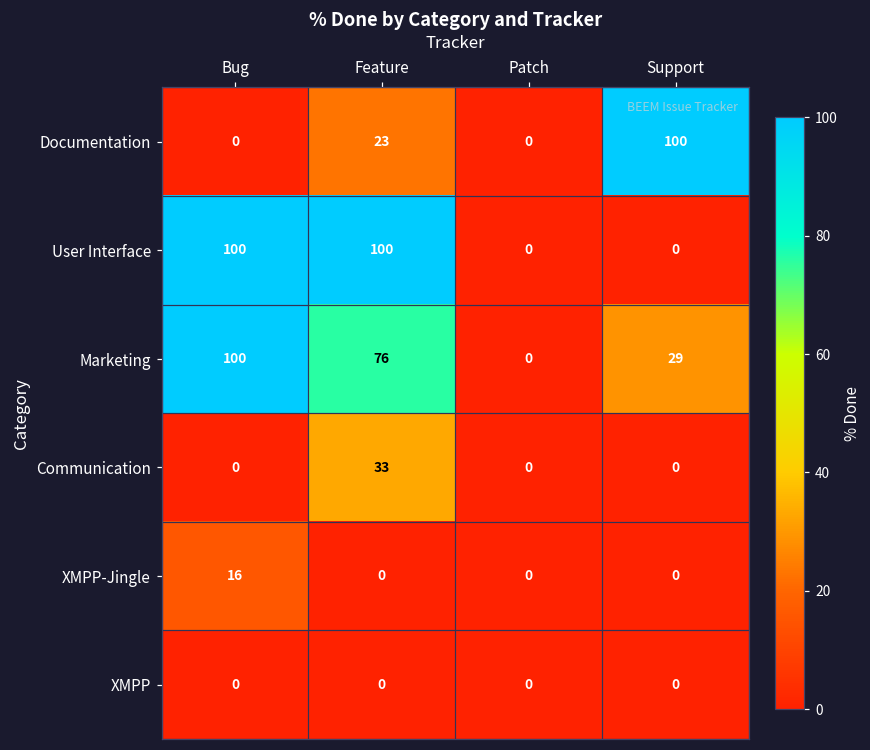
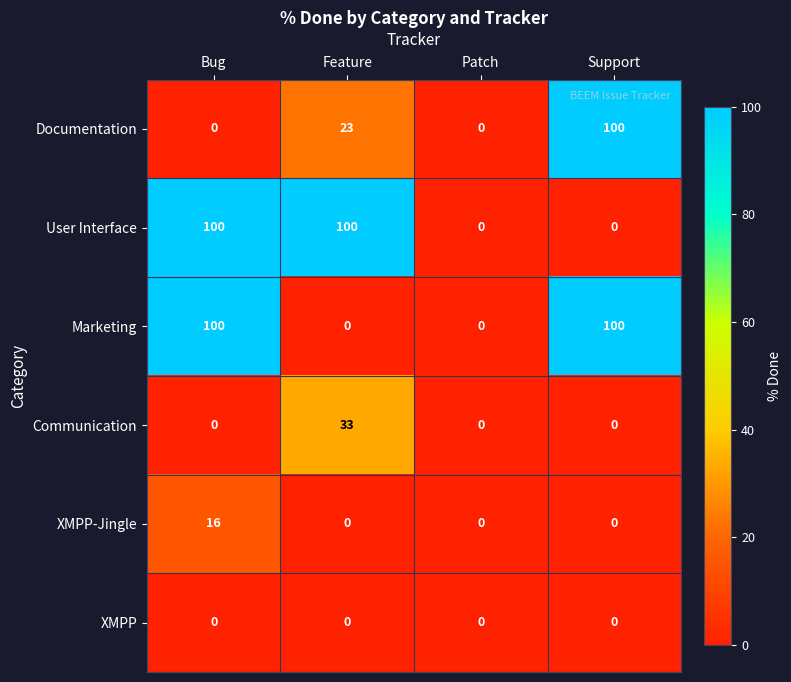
Marketing, Feature: 76 -> 0
Marketing, Support: 29 -> 100
